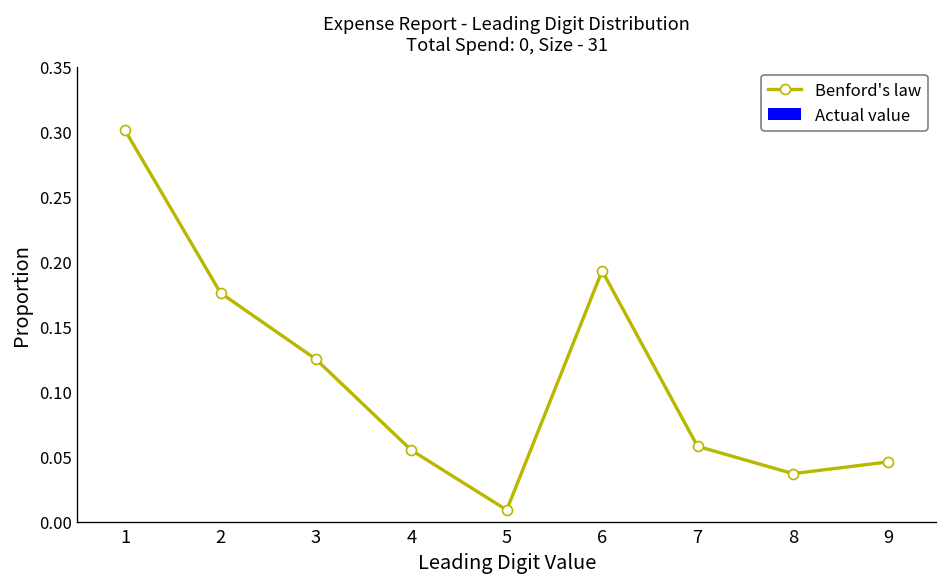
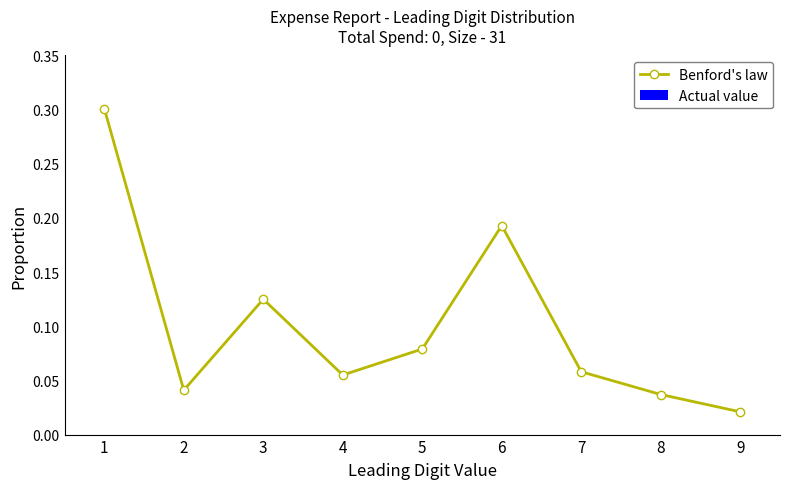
Benford's law, 2: 0.176 -> 0.041
Benford's law, 5: 0.009 -> 0.079
Benford's law, 9: 0.046 -> 0.021
